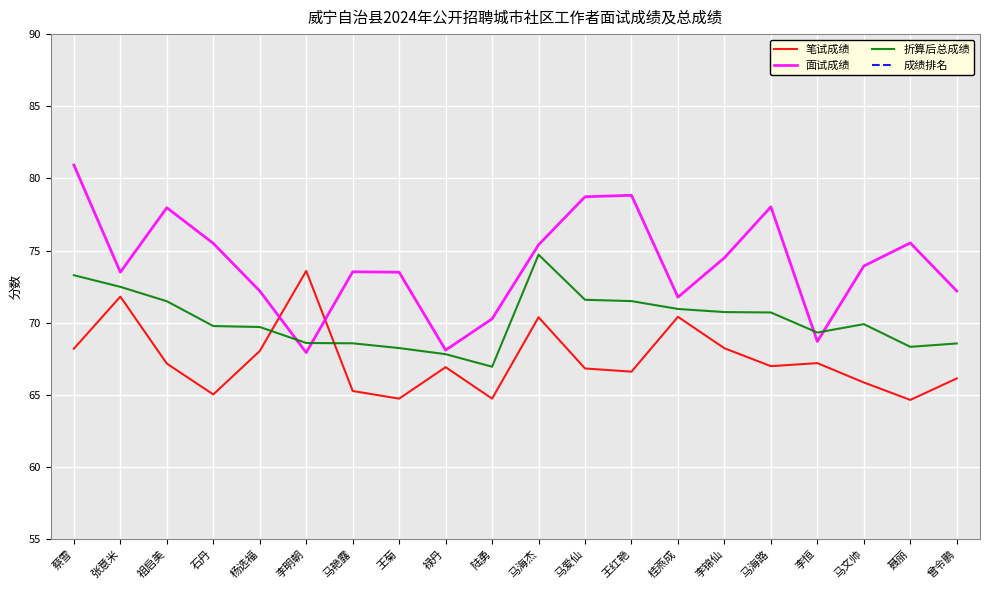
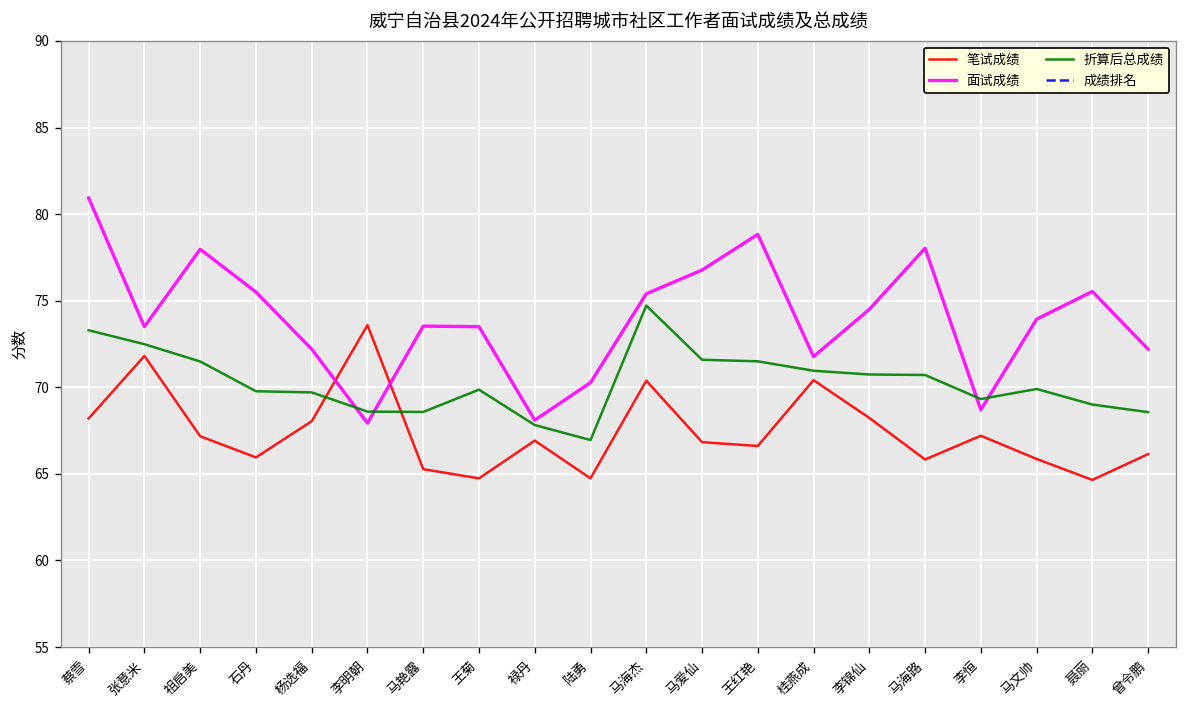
笔试成绩, 石丹: 65.0 -> 66.0
折算后总成绩, 王菊: 68.2 -> 69.9
面试成绩, 马爱仙: 78.7 -> 76.8
笔试成绩, 马海路: 67.0 -> 65.8
折算后总成绩, 聂丽: 68.3 -> 69.0
